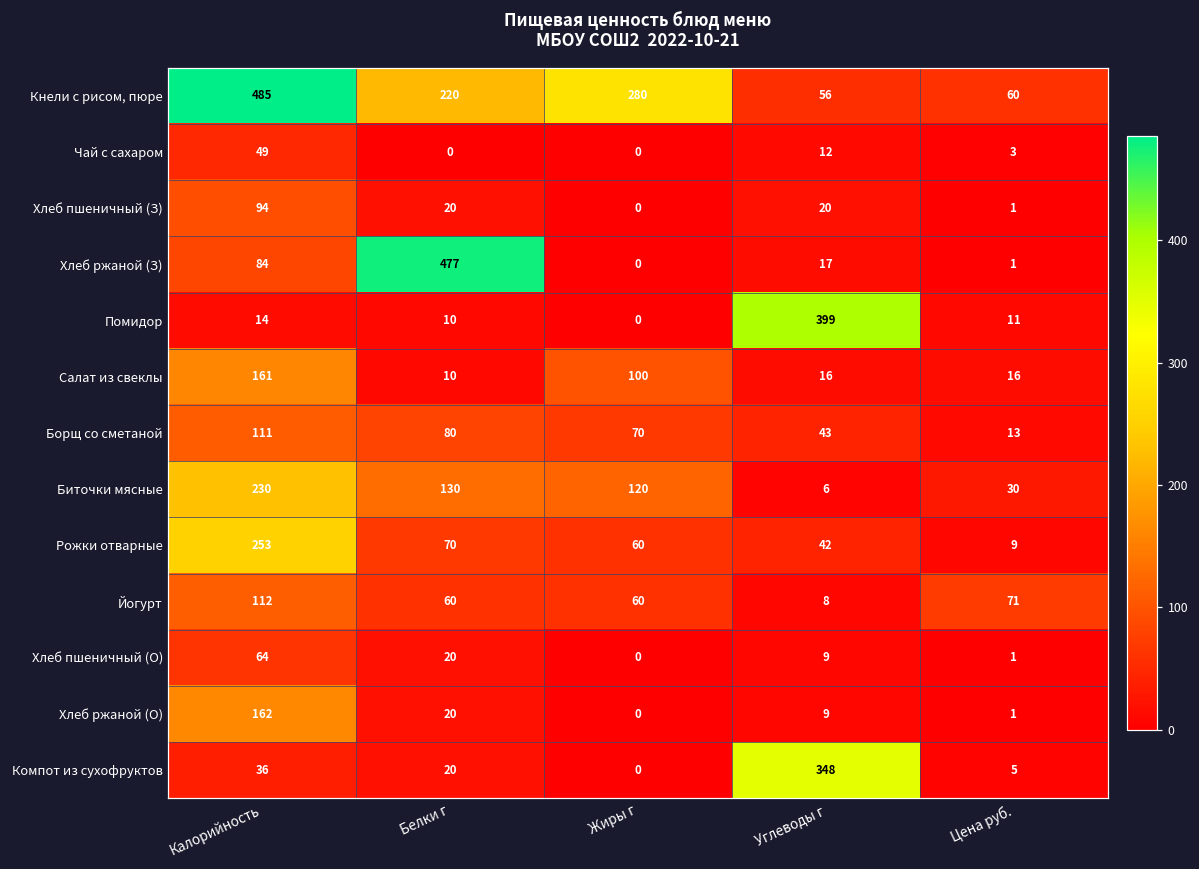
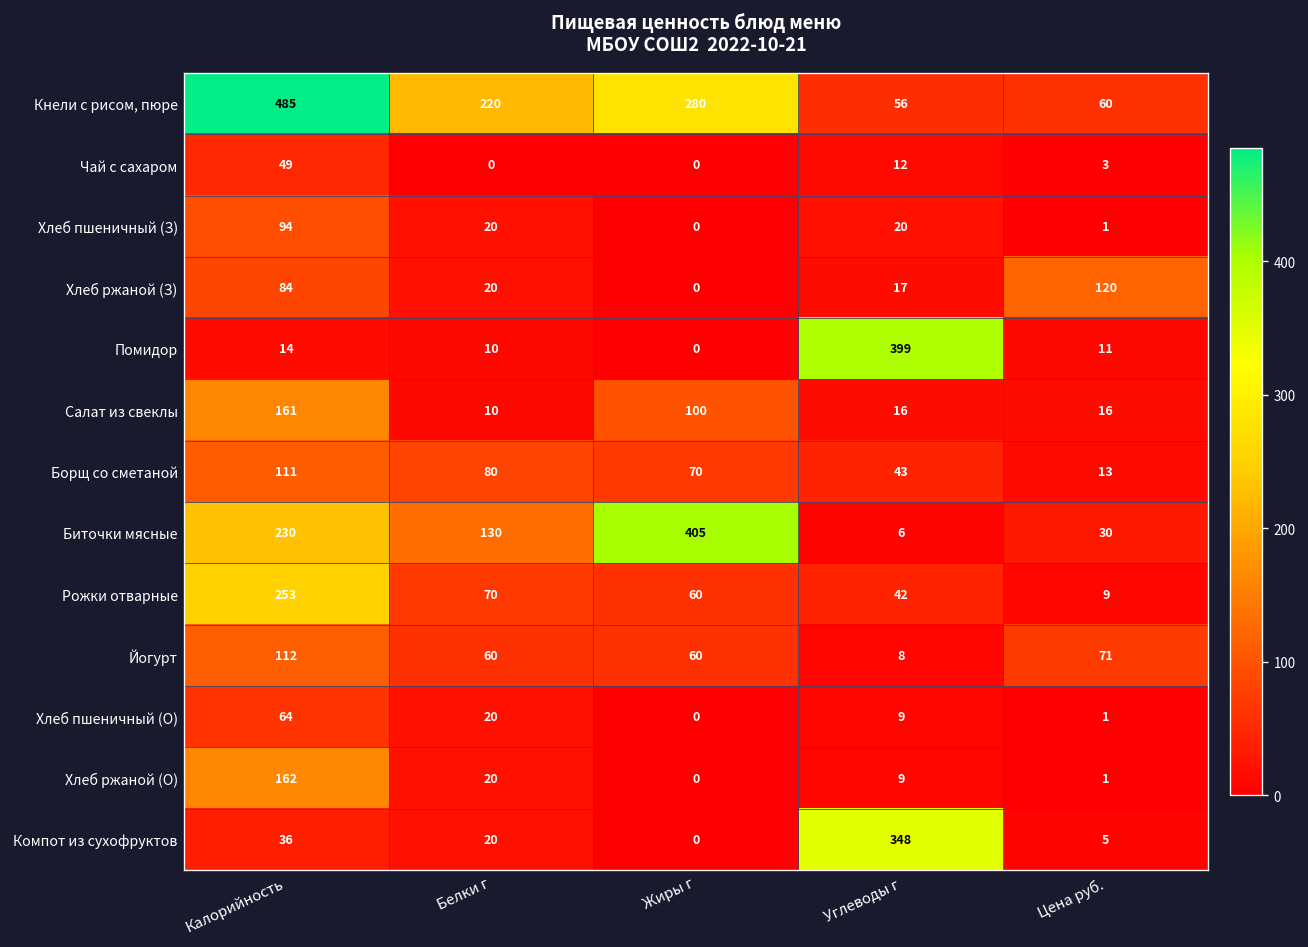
Хлеб ржаной (З), Белки г: 477 -> 20
Хлеб ржаной (З), Цена руб.: 1 -> 120
Биточки мясные, Жиры г: 120 -> 405
